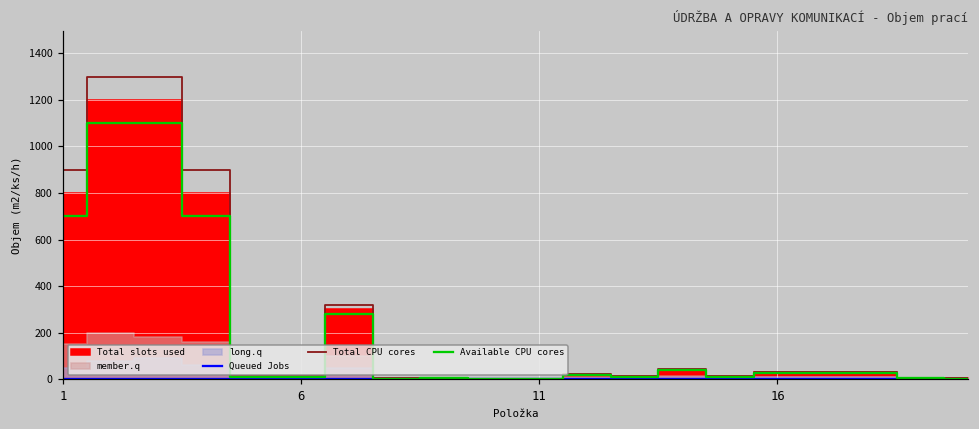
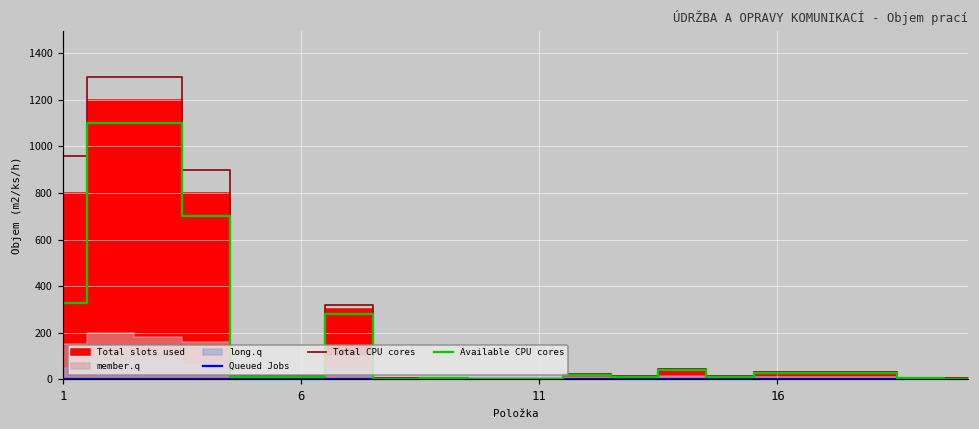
Total CPU cores, 1: 900 -> 960
Available CPU cores, 1: 700 -> 330
